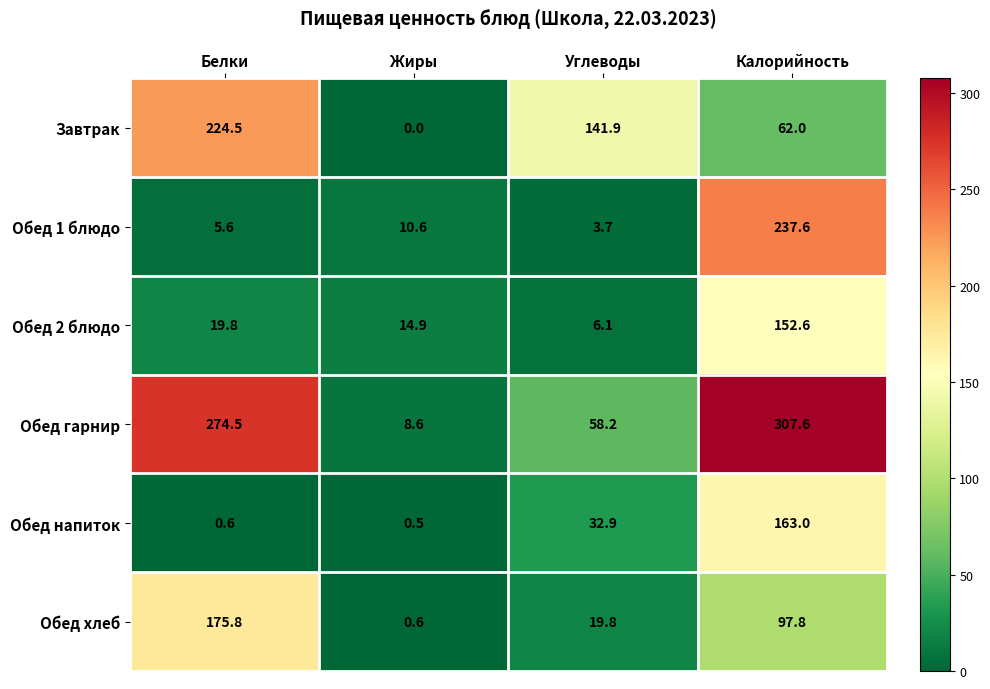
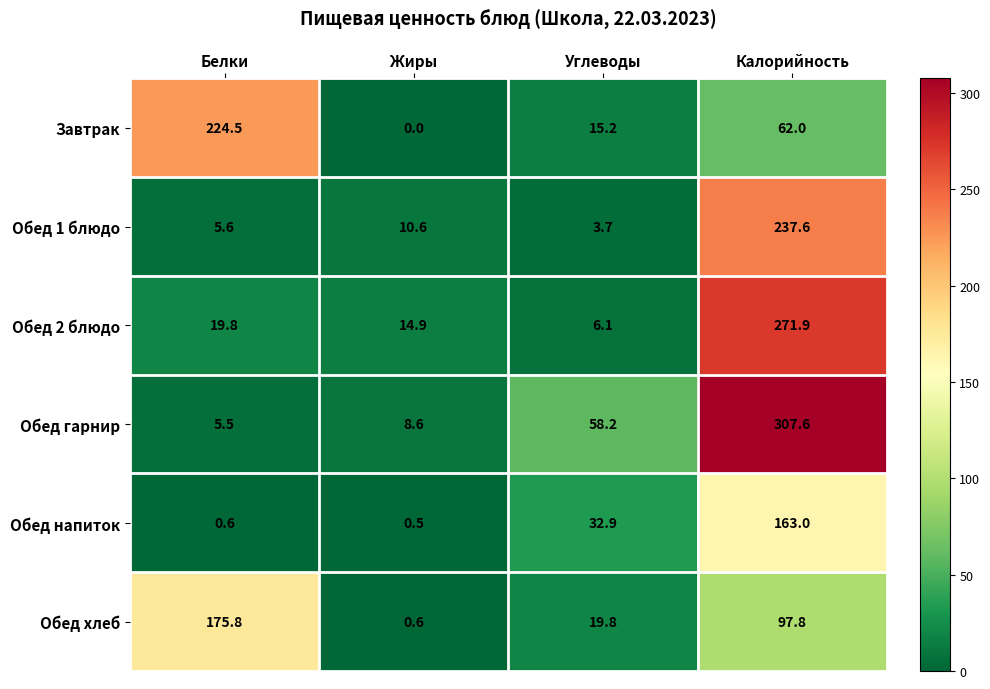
Завтрак, Углеводы: 141.9 -> 15.2
Обед 2 блюдо, Калорийность: 152.6 -> 271.9
Обед гарнир, Белки: 274.5 -> 5.5
